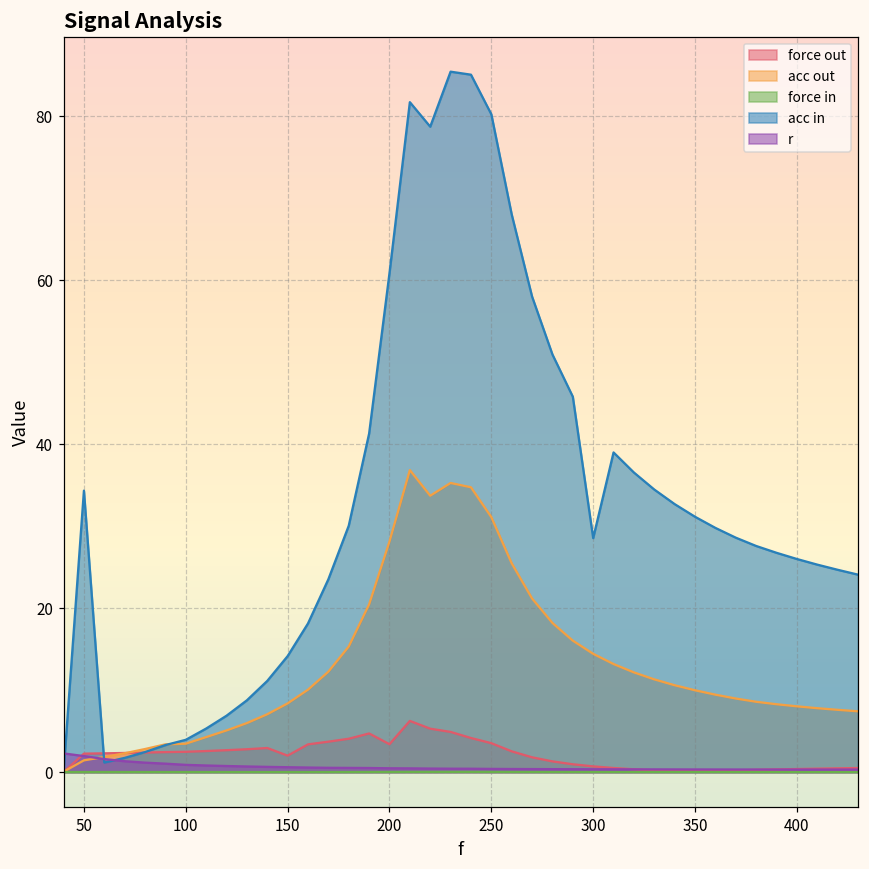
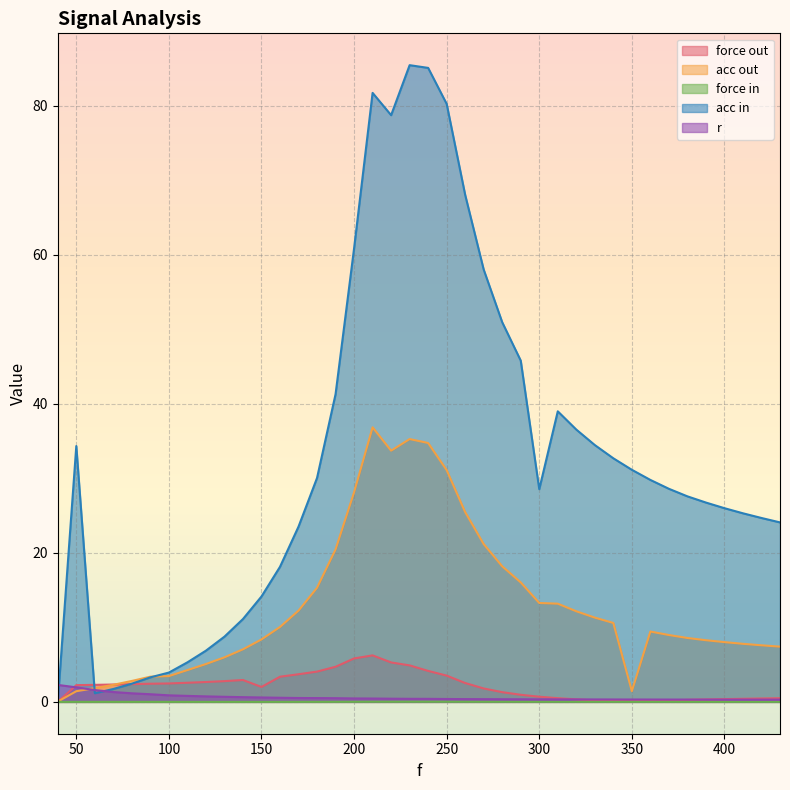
force out, 200: 3 -> 6
acc out, 300: 14 -> 13
acc out, 350: 10 -> 1
